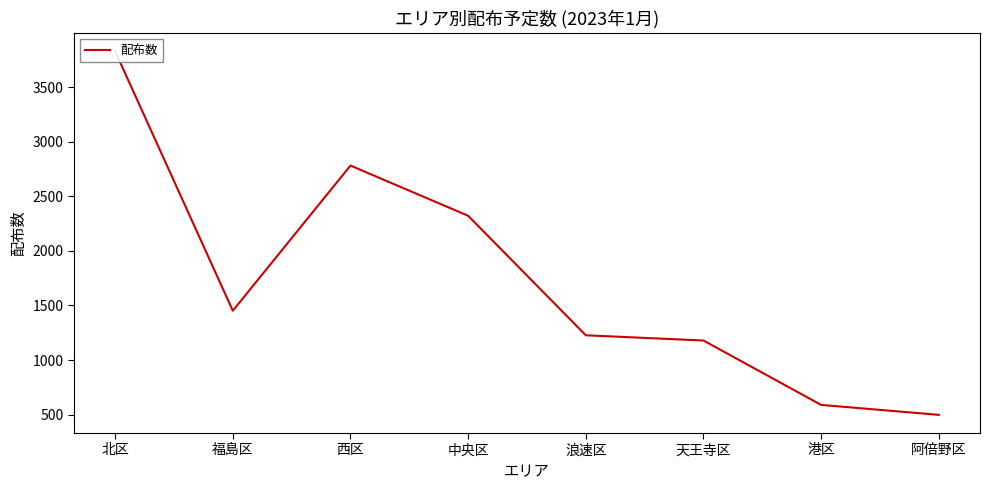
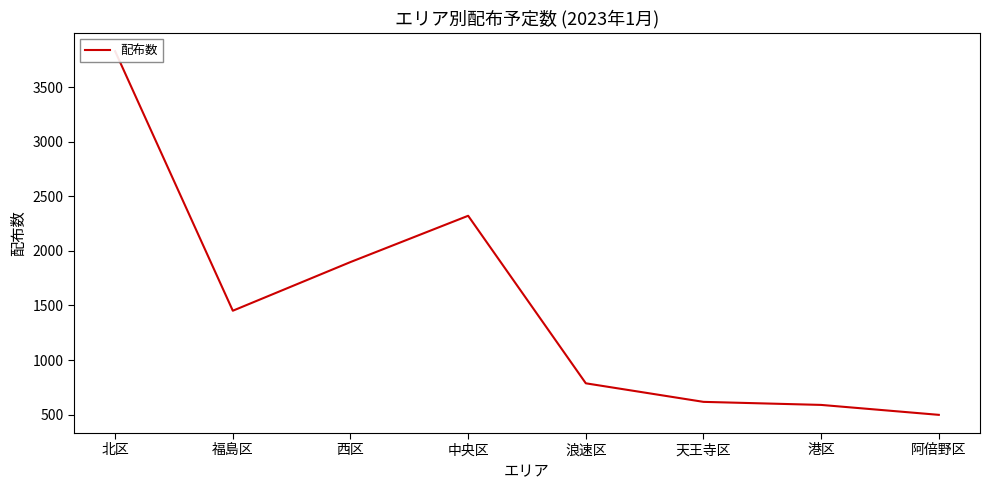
西区: 2780 -> 1900
浪速区: 1230 -> 790
天王寺区: 1180 -> 620
